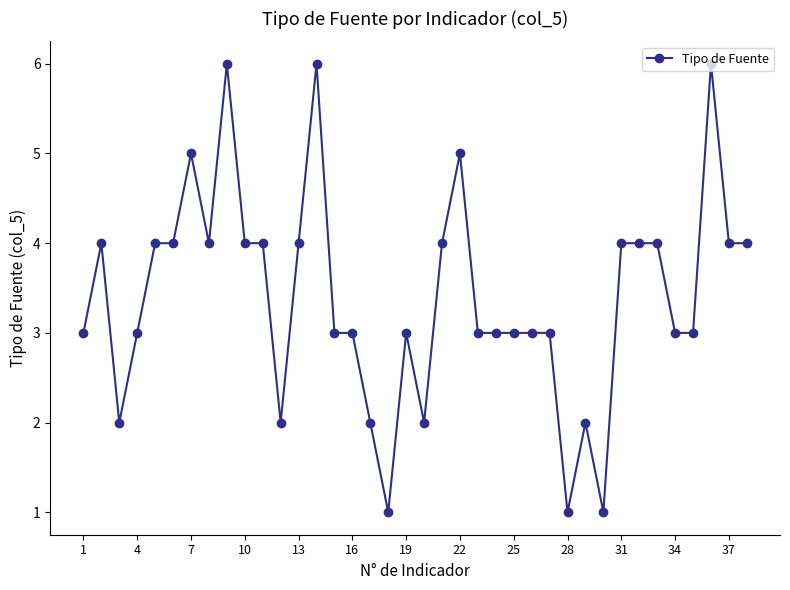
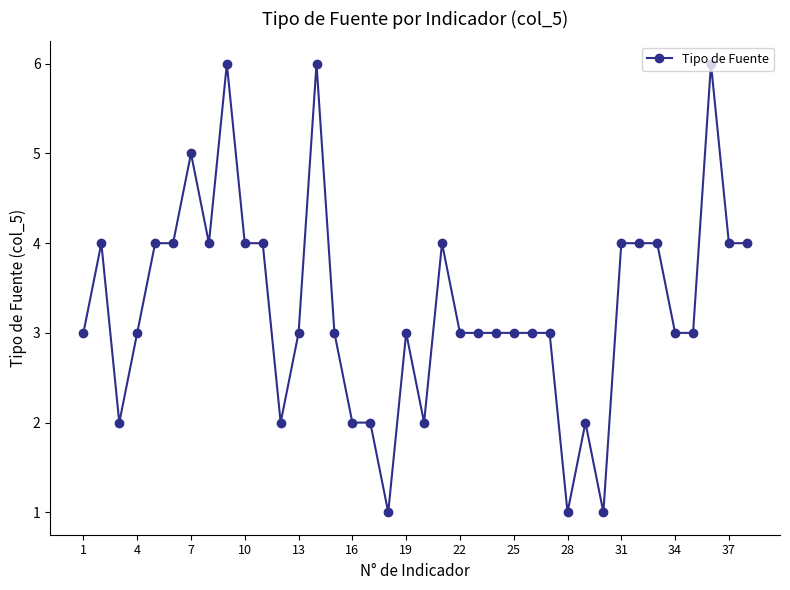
13: 4 -> 3
16: 3 -> 2
22: 5 -> 3
